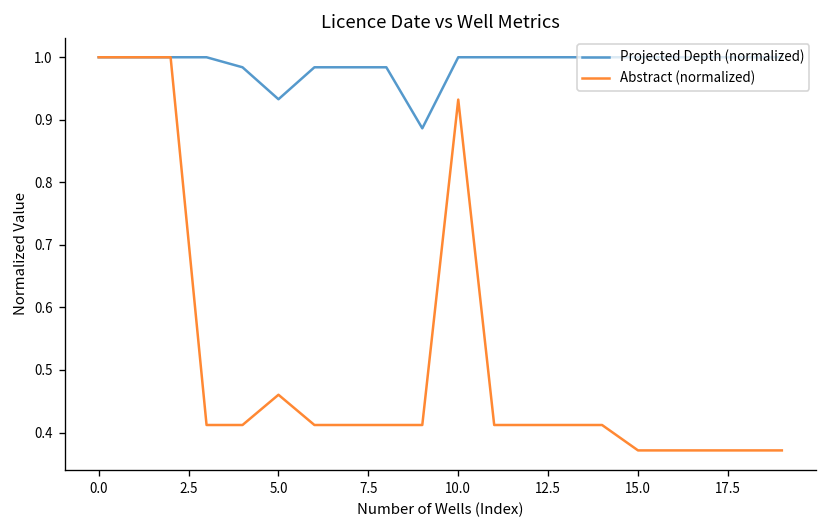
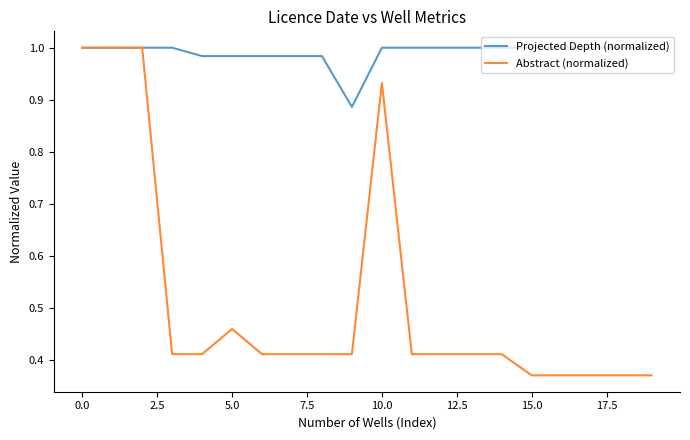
Projected Depth (normalized), 5.0: 0.93 -> 0.98
